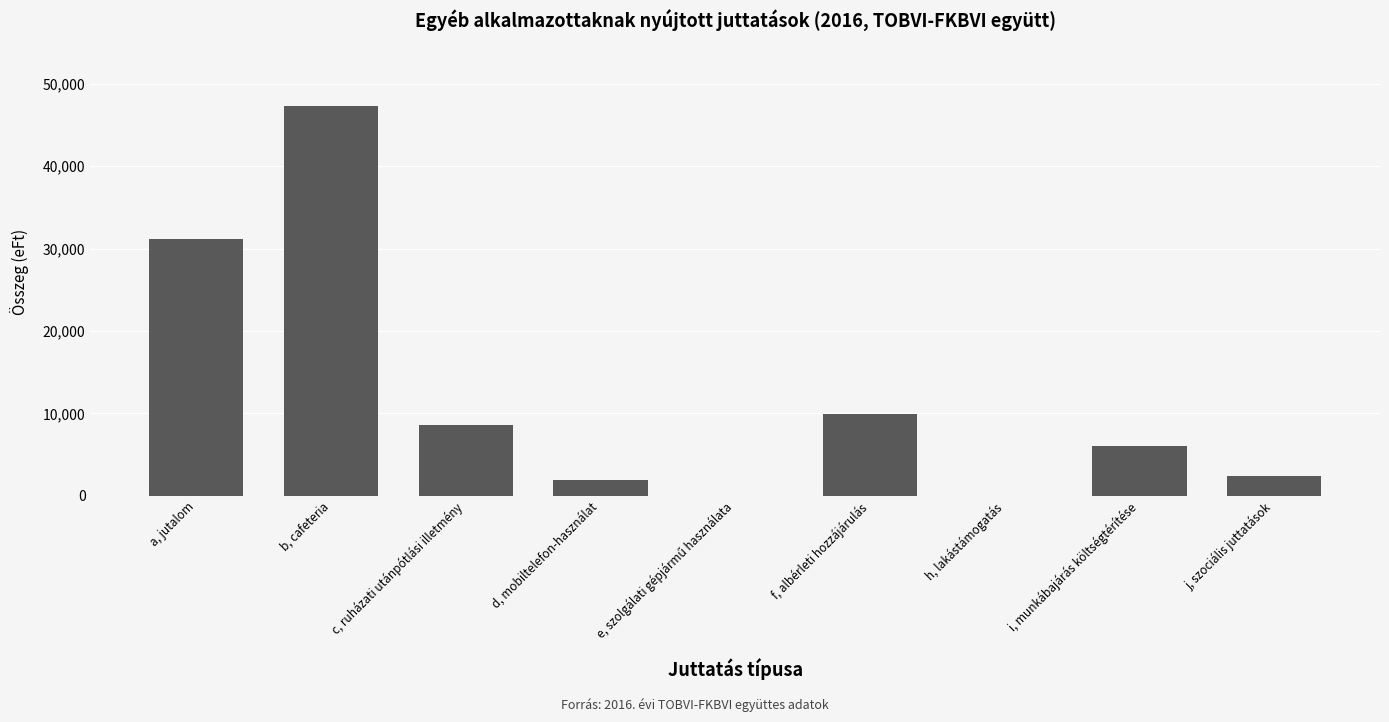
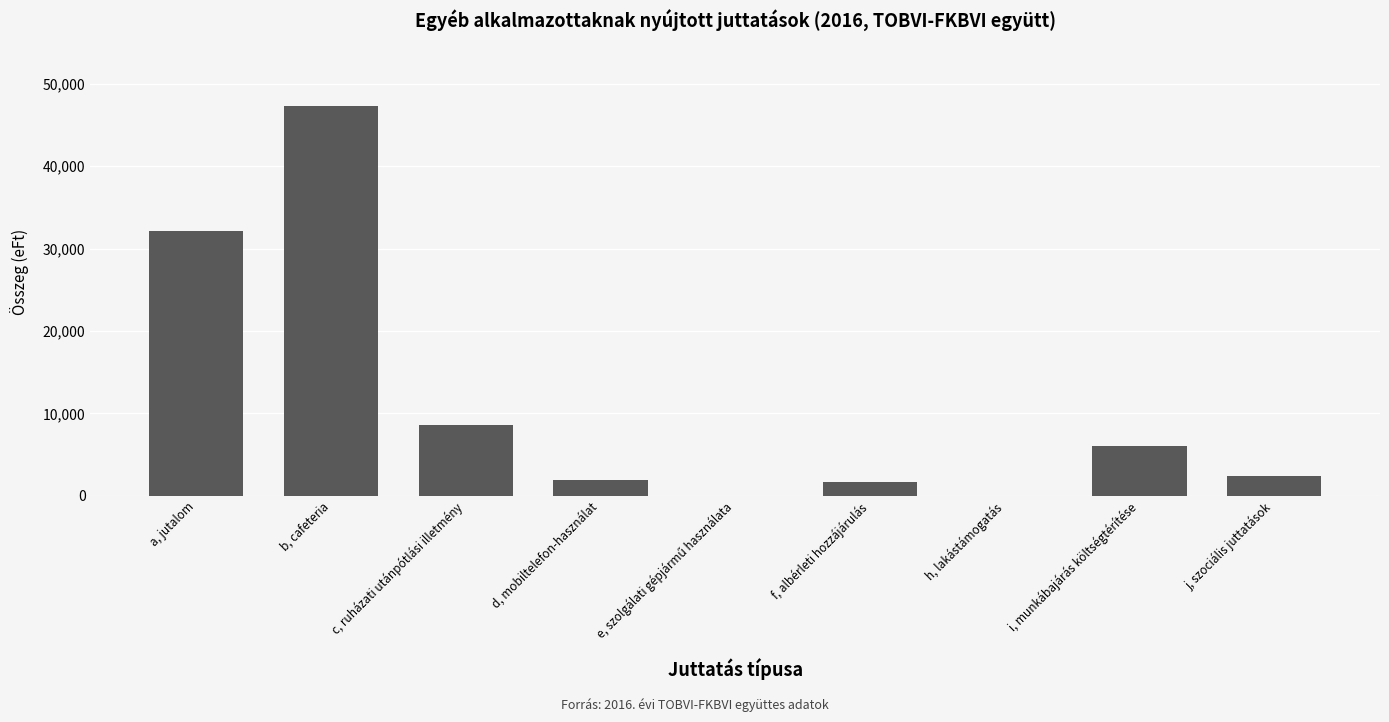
a, jutalom: 31,000 -> 32,000
f, albérleti hozzájárulás: 10,000 -> 2,000
